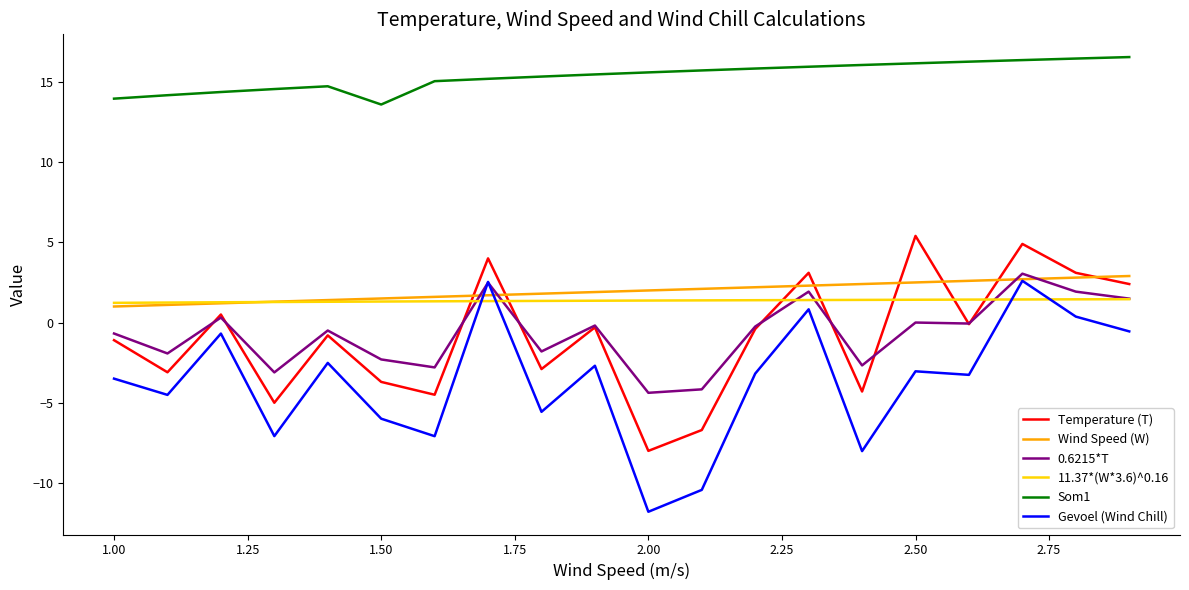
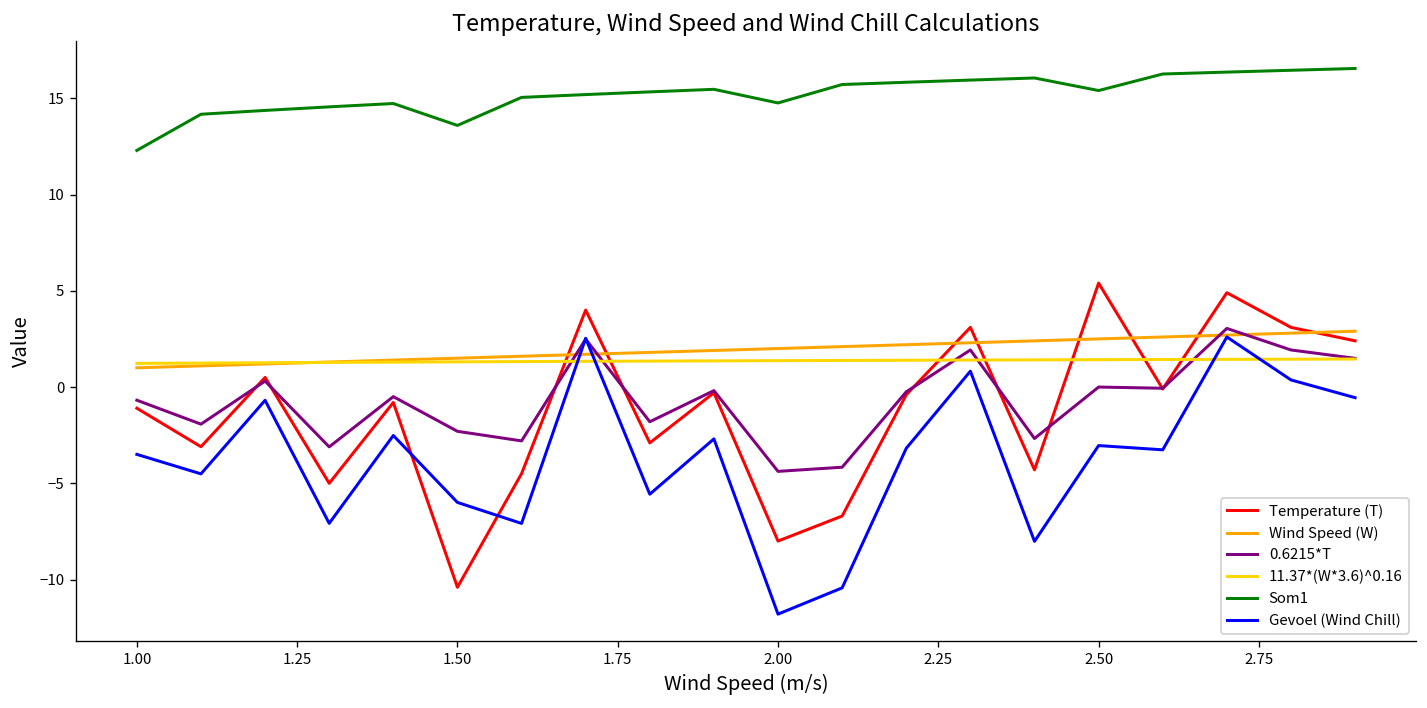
Som1, 1.00: 14.0 -> 12.3
Temperature (T), 1.50: -3.7 -> -10.4
Som1, 2.00: 15.6 -> 14.8
Som1, 2.50: 16.2 -> 15.4
